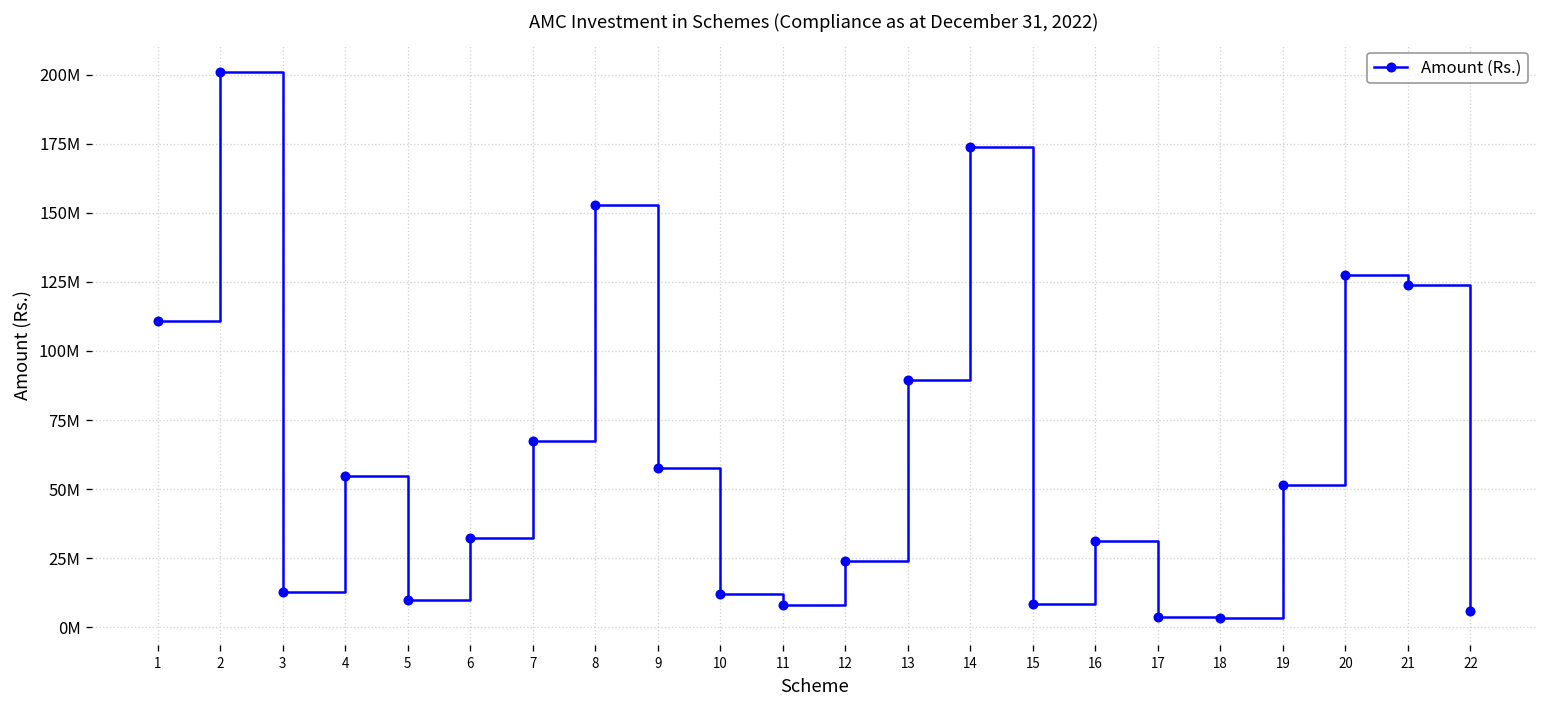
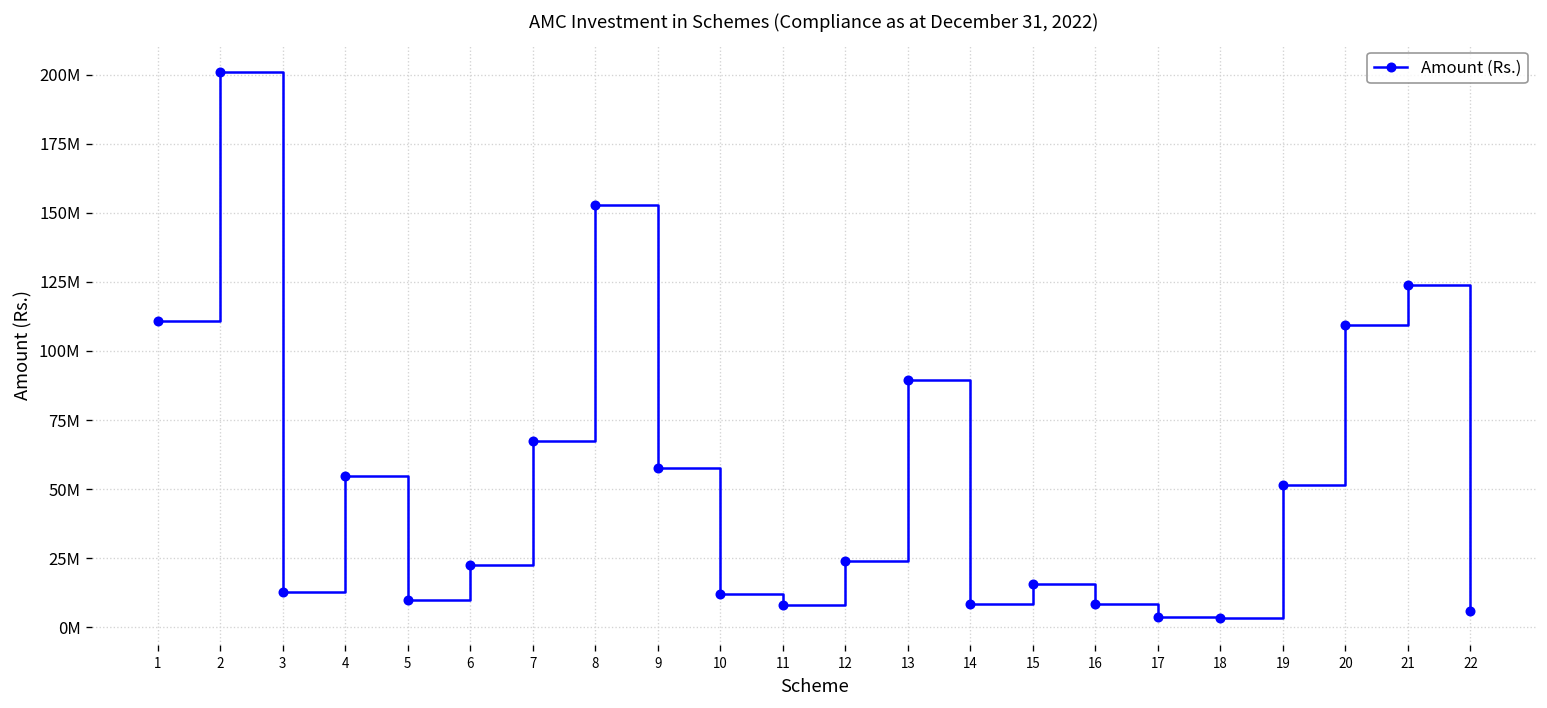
6: 32000000 -> 23000000
14: 174000000 -> 9000000
15: 8000000 -> 16000000
16: 31000000 -> 8000000
20: 127000000 -> 110000000
